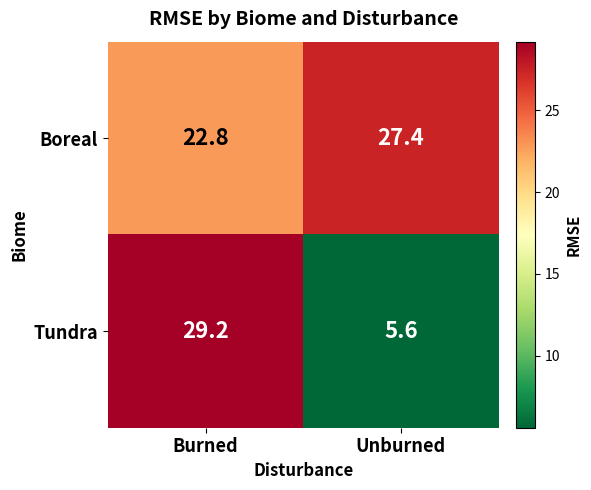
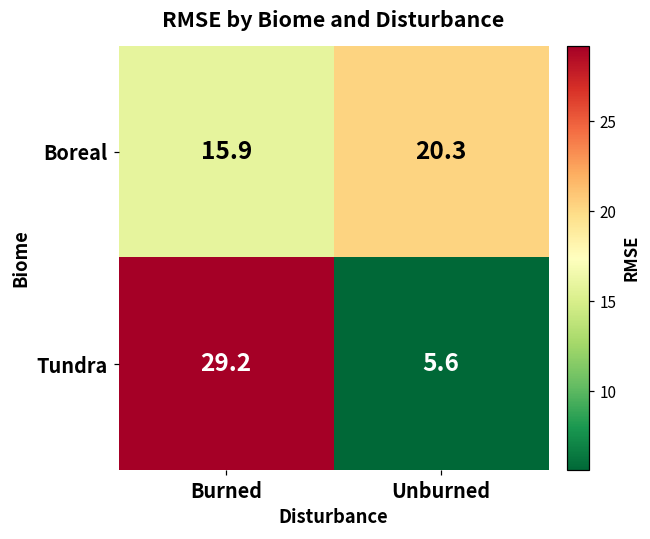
Boreal, Burned: 22.8 -> 15.9
Boreal, Unburned: 27.4 -> 20.3
